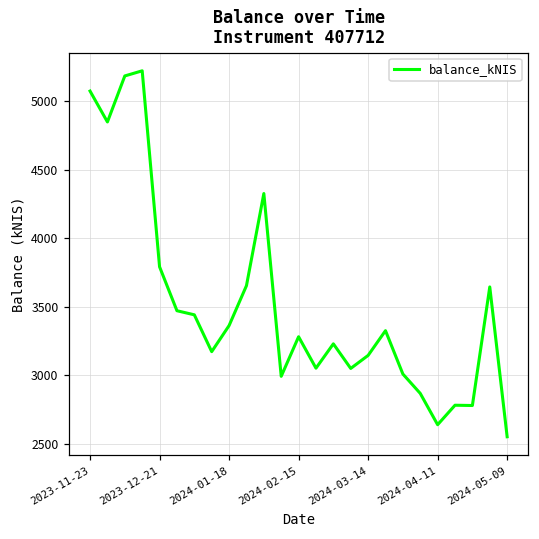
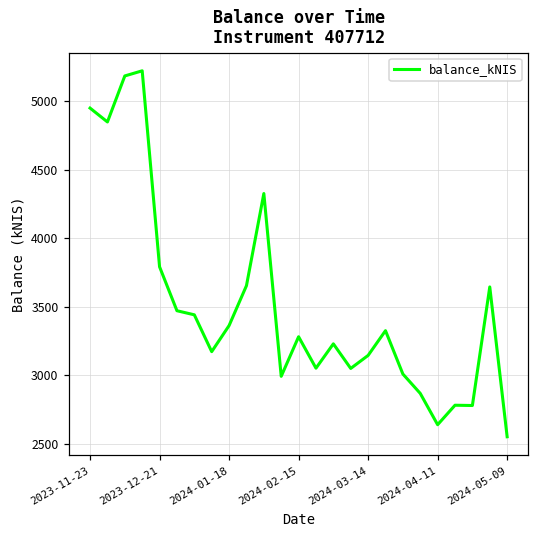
2023-11-23: 5070 -> 4950
